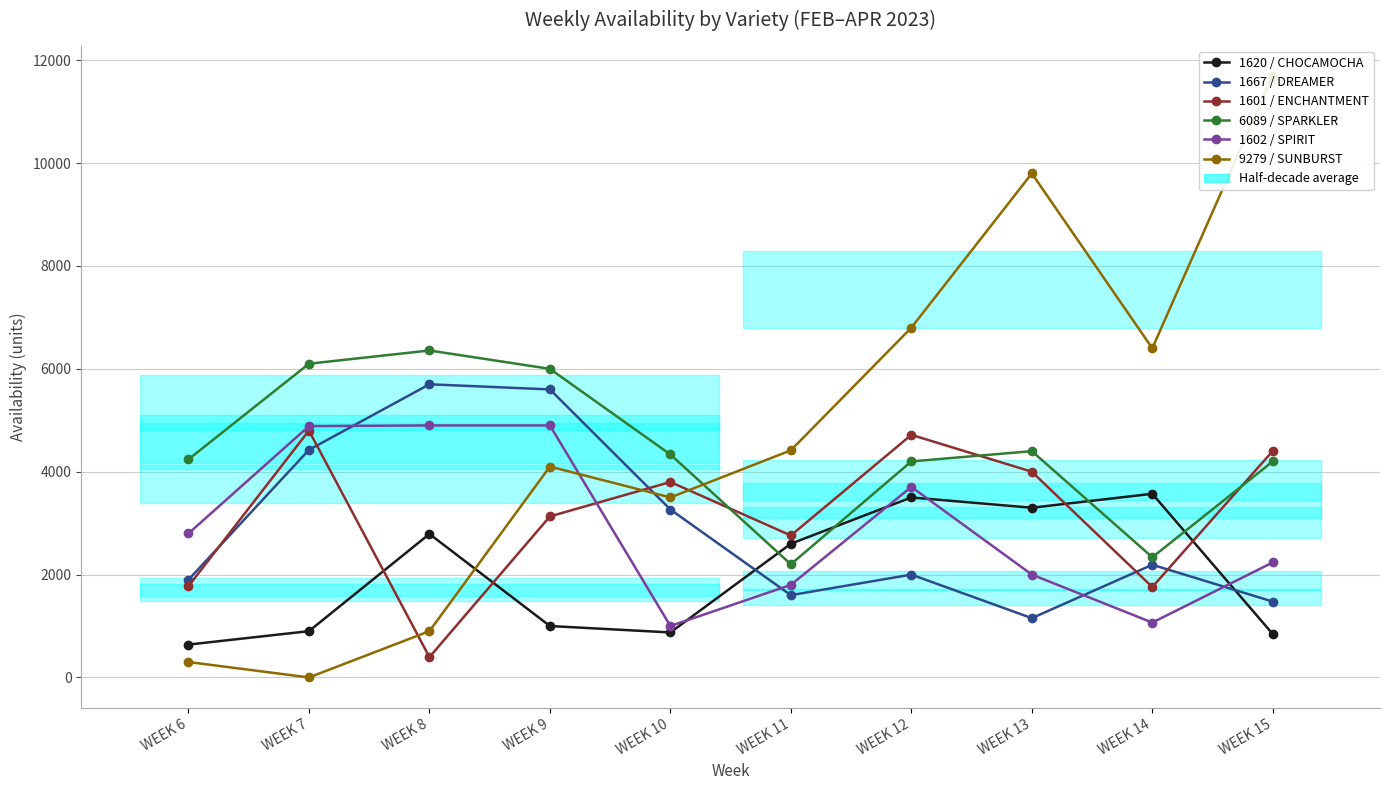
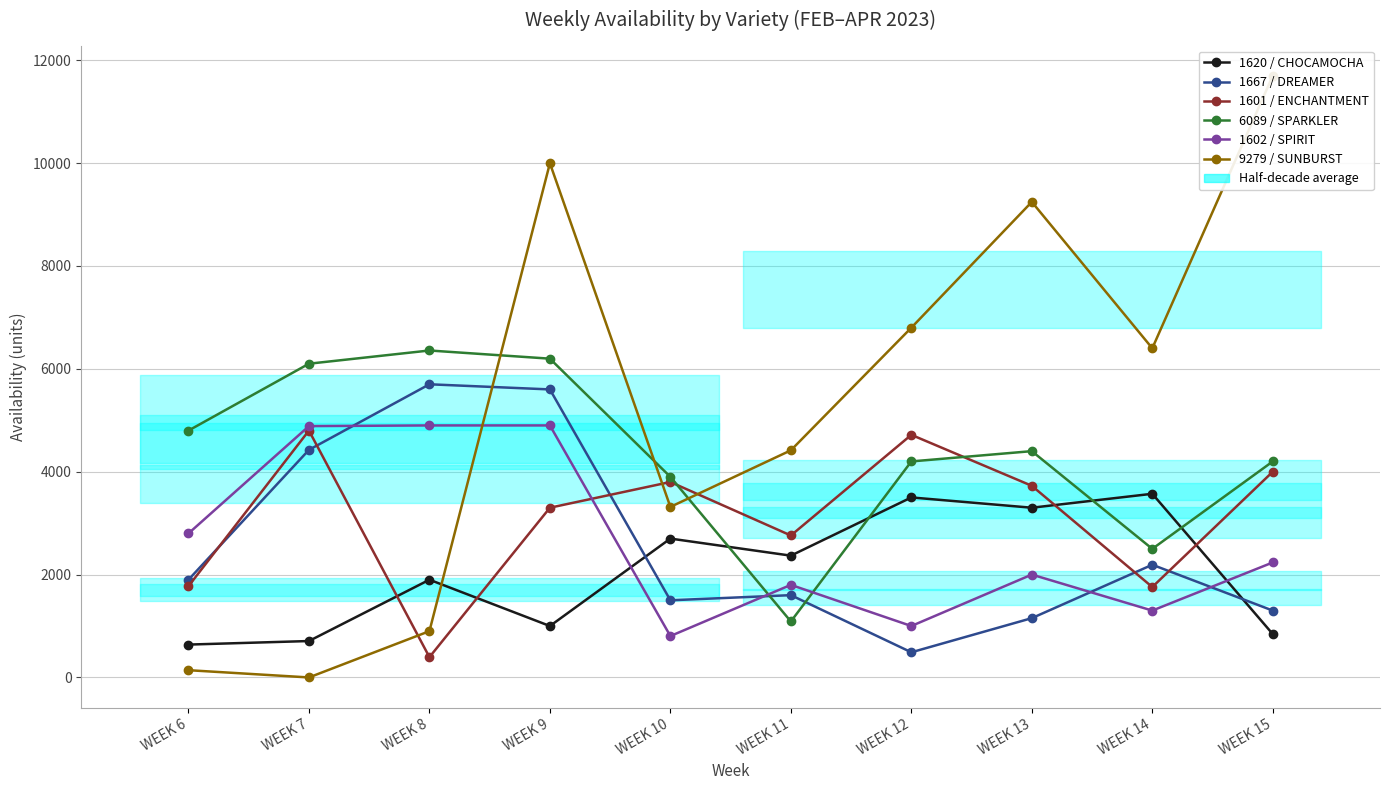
6089 / SPARKLER, WEEK 6: 4200 -> 4800
9279 / SUNBURST, WEEK 6: 300 -> 100
1620 / CHOCAMOCHA, WEEK 7: 900 -> 700
1620 / CHOCAMOCHA, WEEK 8: 2800 -> 1900
1601 / ENCHANTMENT, WEEK 9: 3100 -> 3300
6089 / SPARKLER, WEEK 9: 6000 -> 6200
9279 / SUNBURST, WEEK 9: 4100 -> 10000
1620 / CHOCAMOCHA, WEEK 10: 900 -> 2700
1667 / DREAMER, WEEK 10: 3300 -> 1500
6089 / SPARKLER, WEEK 10: 4300 -> 3900
1602 / SPIRIT, WEEK 10: 1000 -> 800
9279 / SUNBURST, WEEK 10: 3500 -> 3300
1620 / CHOCAMOCHA, WEEK 11: 2600 -> 2400
6089 / SPARKLER, WEEK 11: 2200 -> 1100
1667 / DREAMER, WEEK 12: 2000 -> 500
1602 / SPIRIT, WEEK 12: 3700 -> 1000
1601 / ENCHANTMENT, WEEK 13: 4000 -> 3700
9279 / SUNBURST, WEEK 13: 9800 -> 9200
6089 / SPARKLER, WEEK 14: 2300 -> 2500
1602 / SPIRIT, WEEK 14: 1100 -> 1300
1667 / DREAMER, WEEK 15: 1500 -> 1300
1601 / ENCHANTMENT, WEEK 15: 4400 -> 4000
